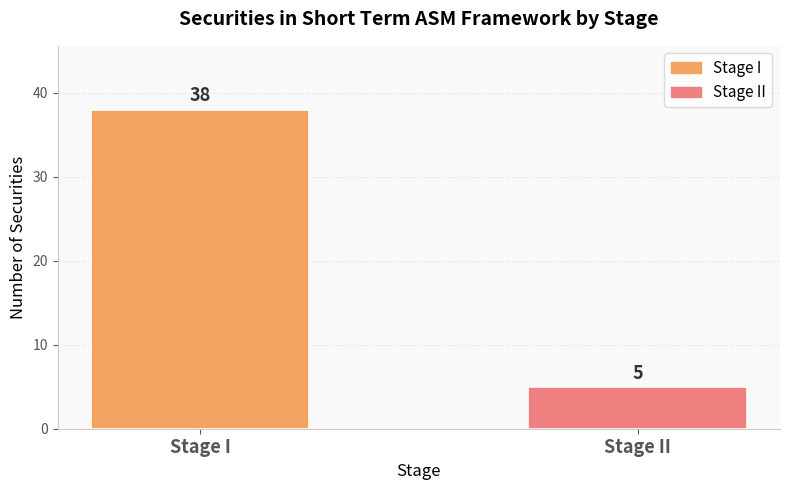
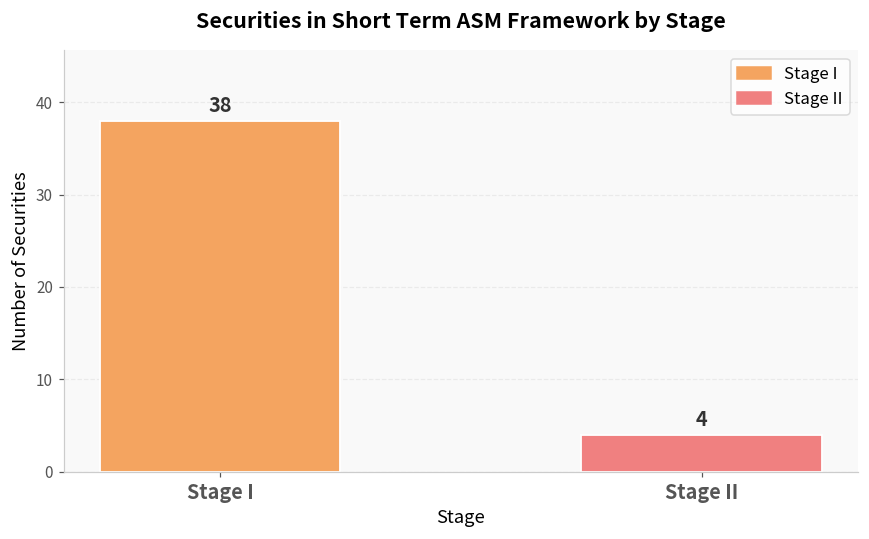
Stage II: 5 -> 4
